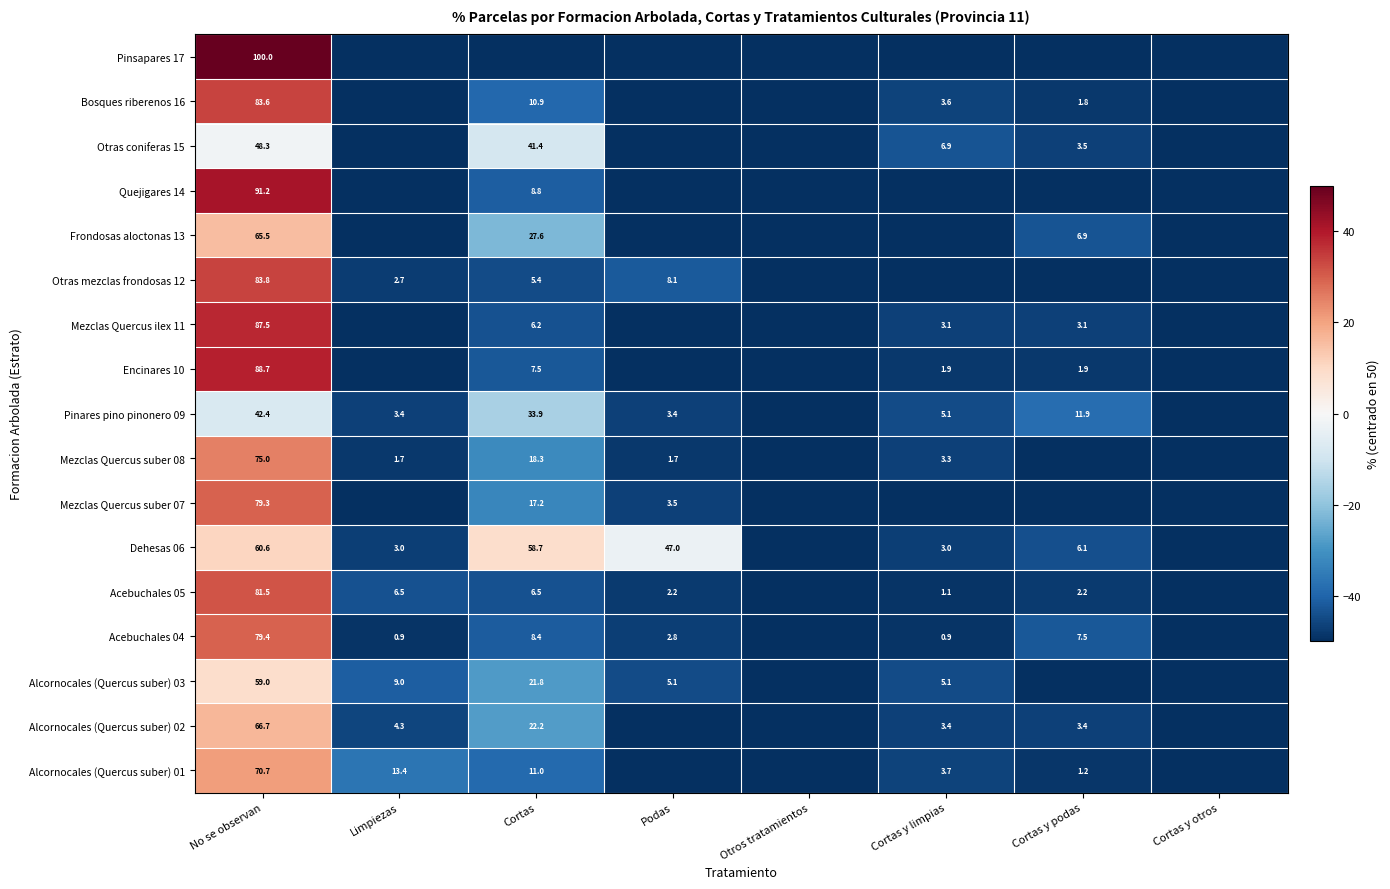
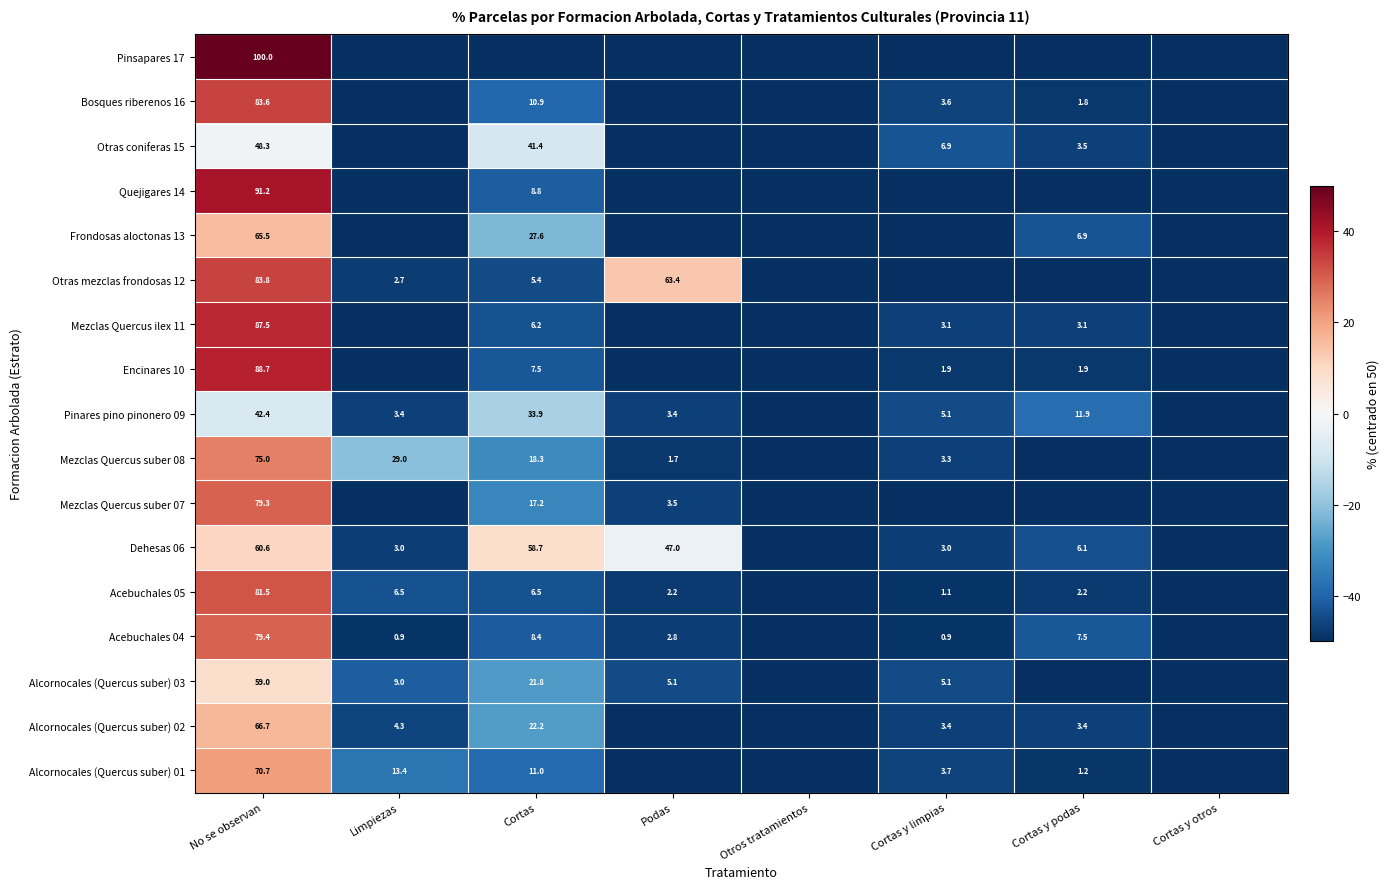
Otras mezclas frondosas 12, Podas: 8.1 -> 63.4
Mezclas Quercus suber 08, Limpiezas: 1.7 -> 29.0
